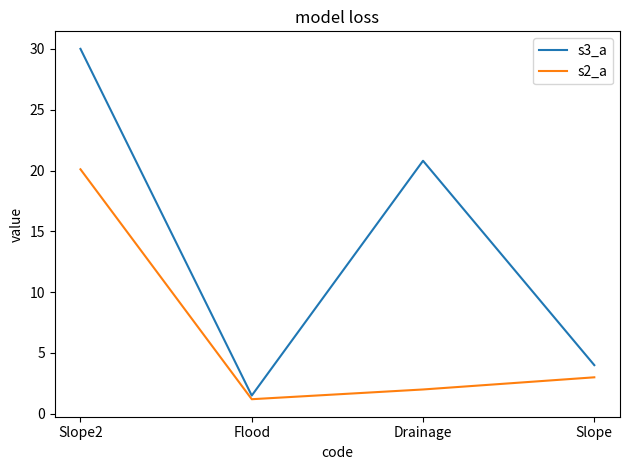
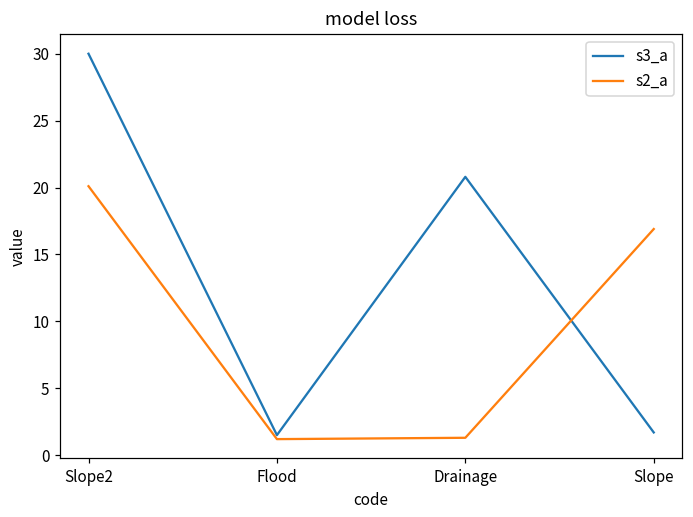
s2_a, Drainage: 2.0 -> 1.3
s3_a, Slope: 4.0 -> 1.7
s2_a, Slope: 3.0 -> 16.9
